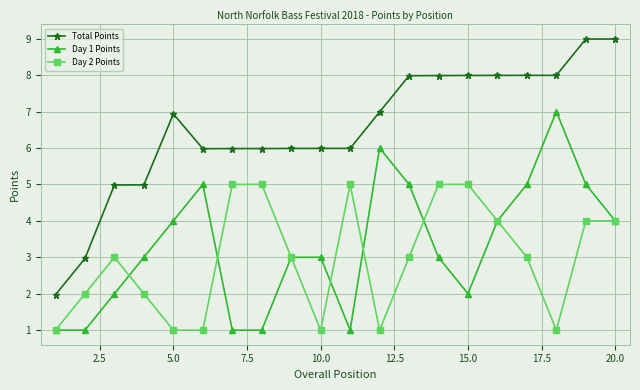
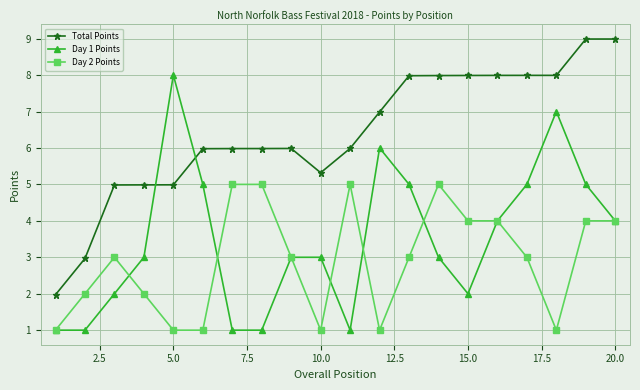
Total Points, 5.0: 6.9 -> 5.0
Day 1 Points, 5.0: 4 -> 8
Total Points, 10.0: 6.0 -> 5.3
Day 2 Points, 15.0: 5 -> 4
